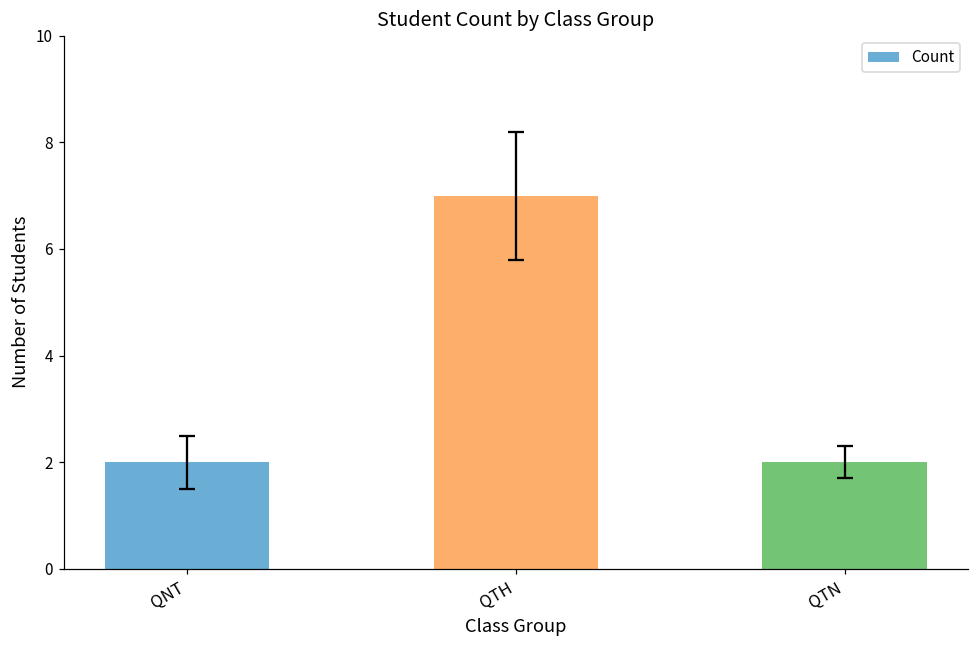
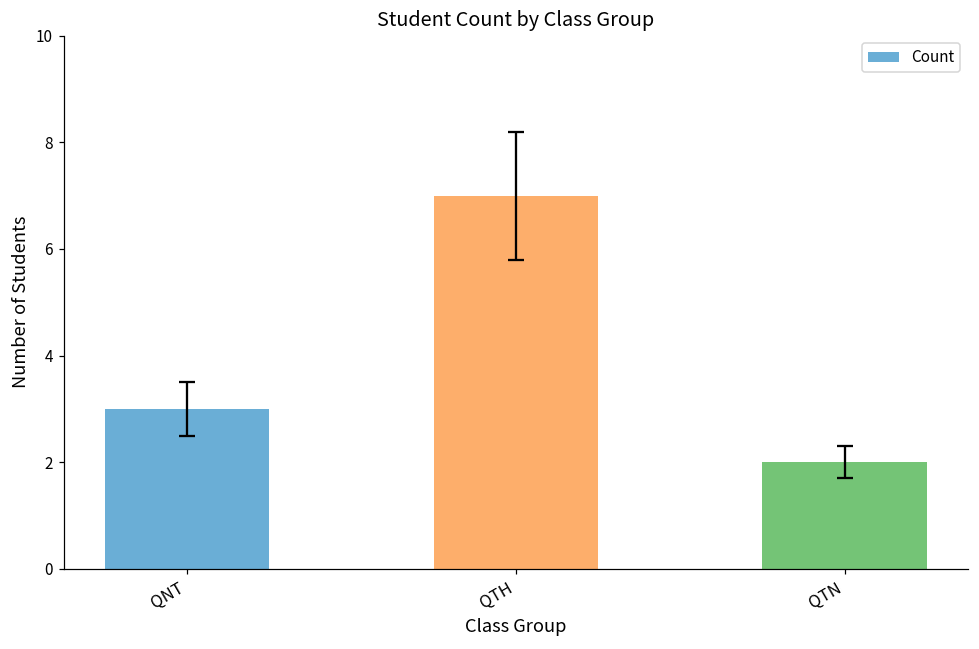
Count, QNT: 2 -> 3
